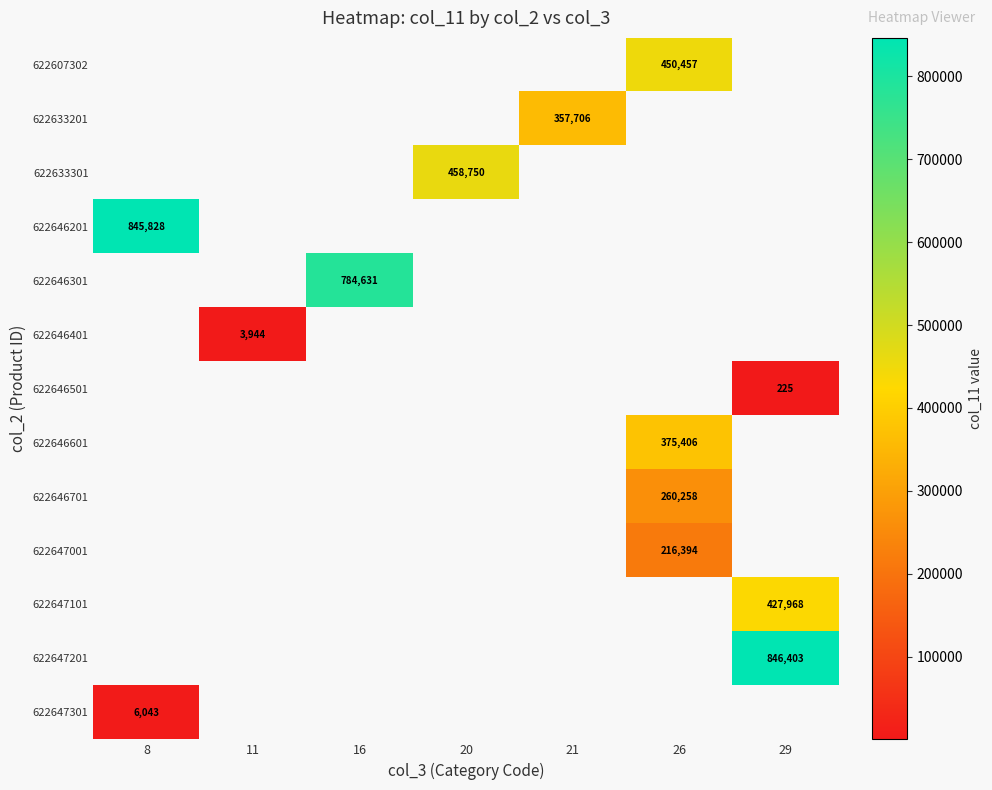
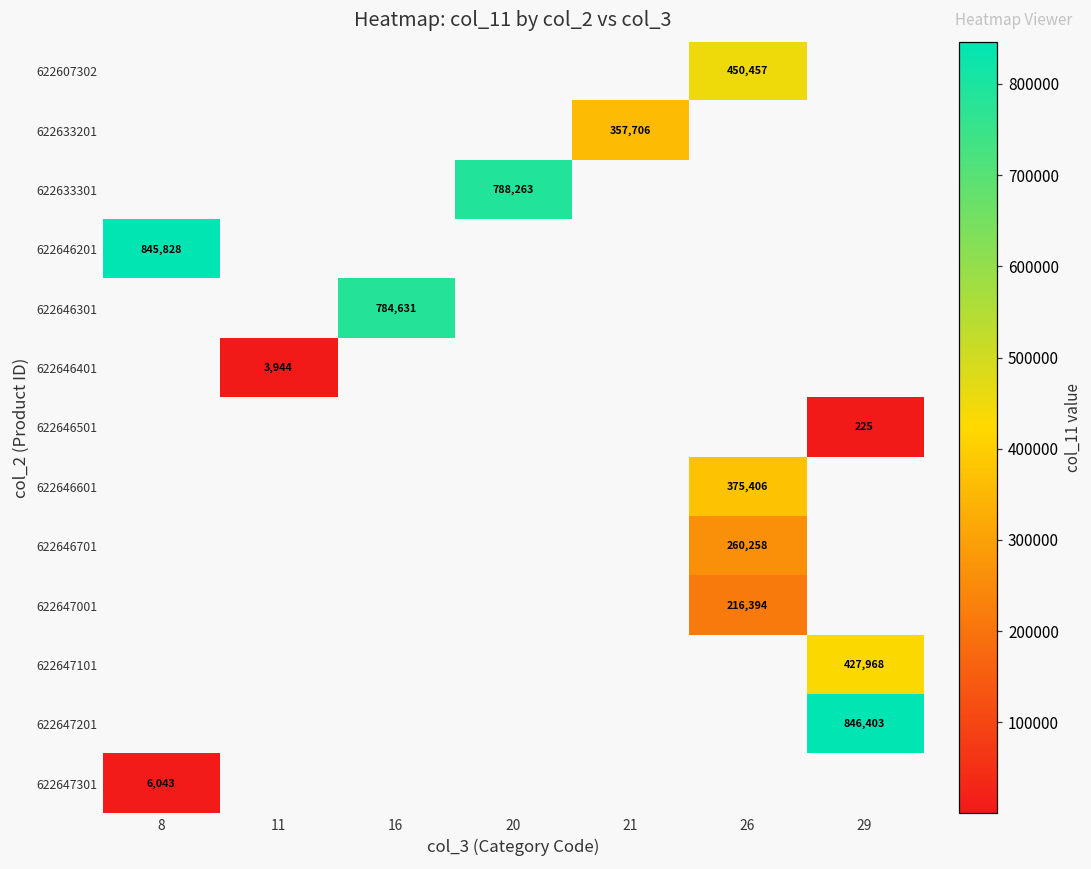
622633301, 20: 458,750 -> 788,263
